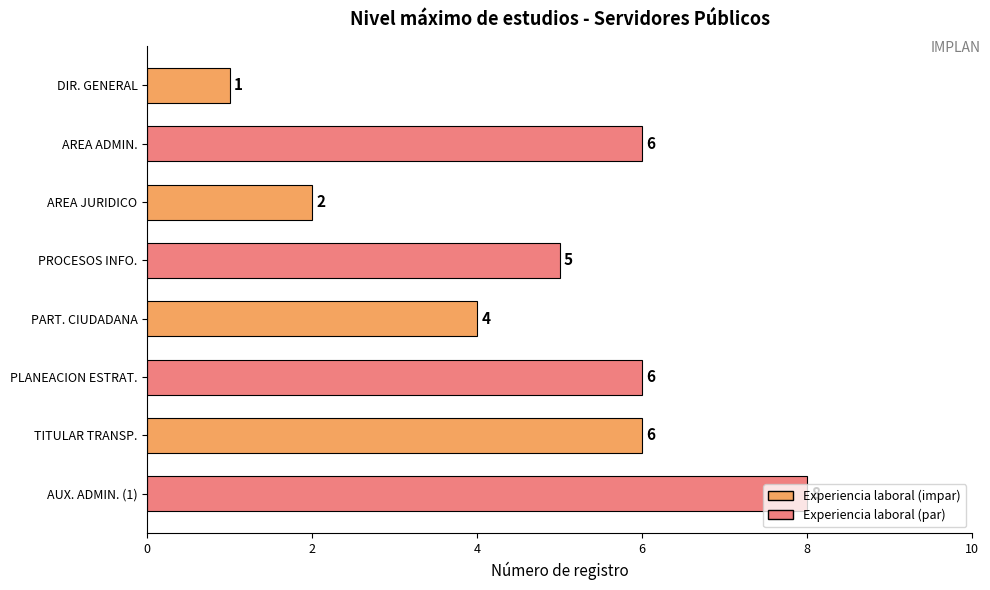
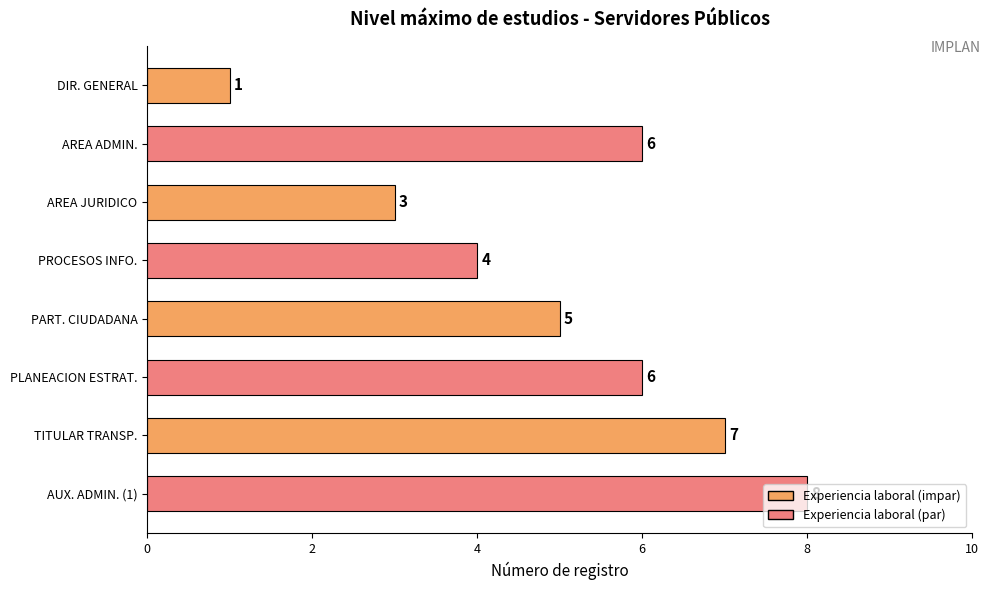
AREA JURIDICO: 2 -> 3
PROCESOS INFO.: 5 -> 4
PART. CIUDADANA: 4 -> 5
TITULAR TRANSP.: 6 -> 7
